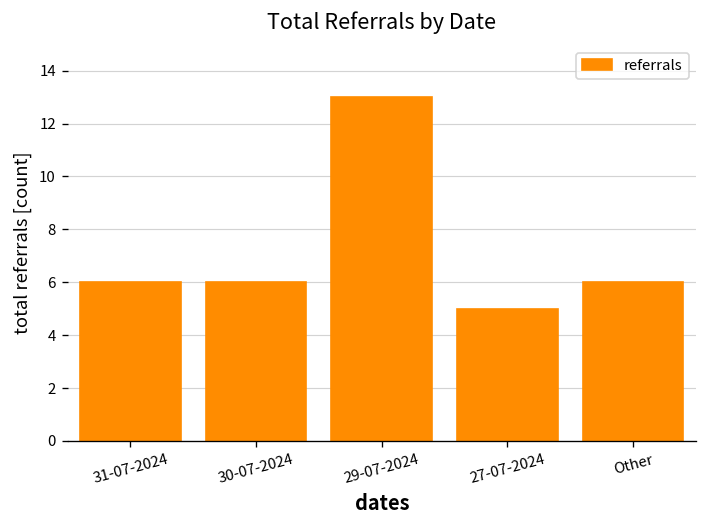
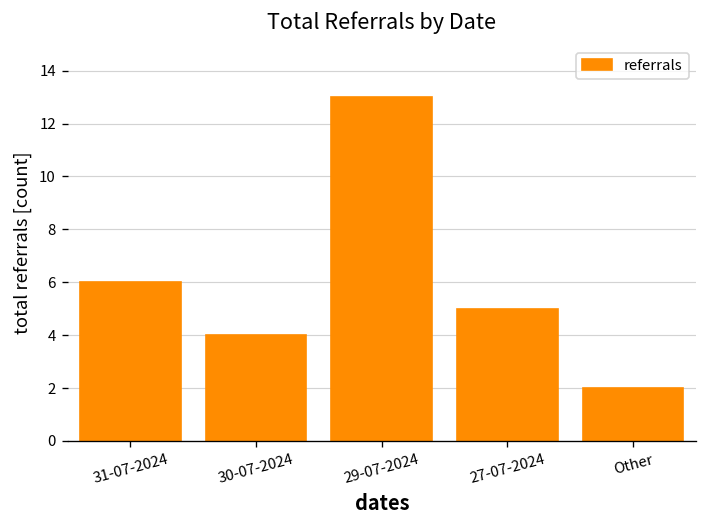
30-07-2024: 6 -> 4
Other: 6 -> 2
